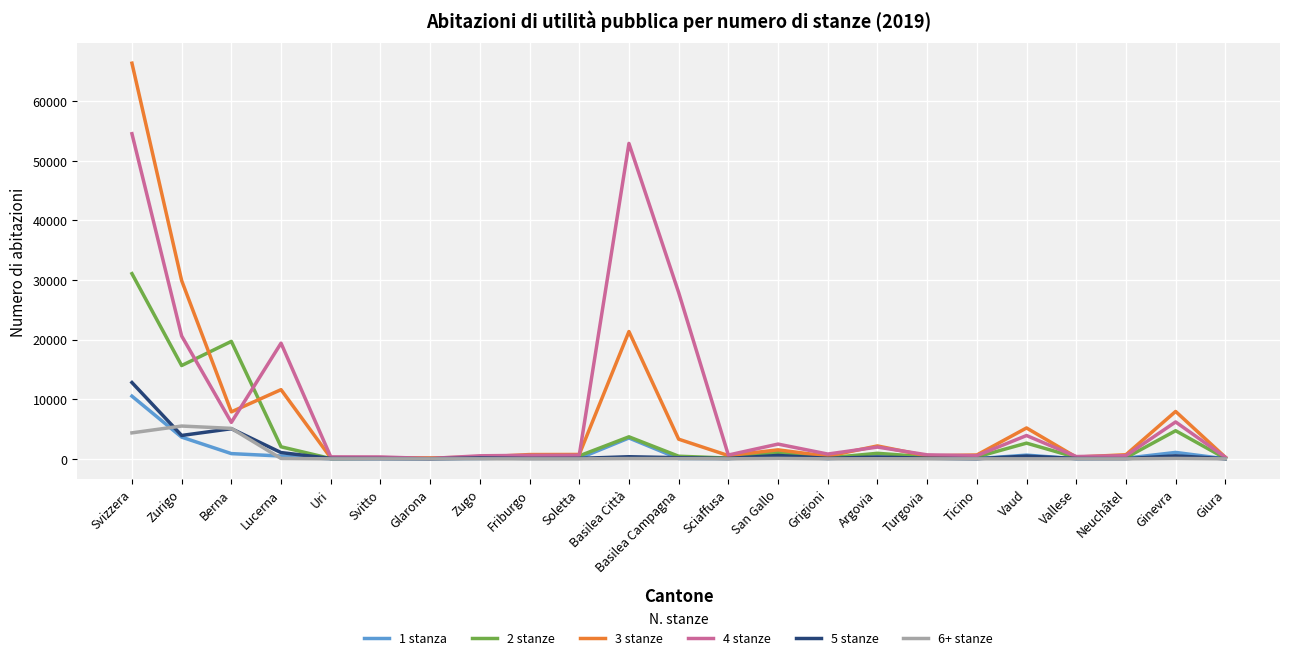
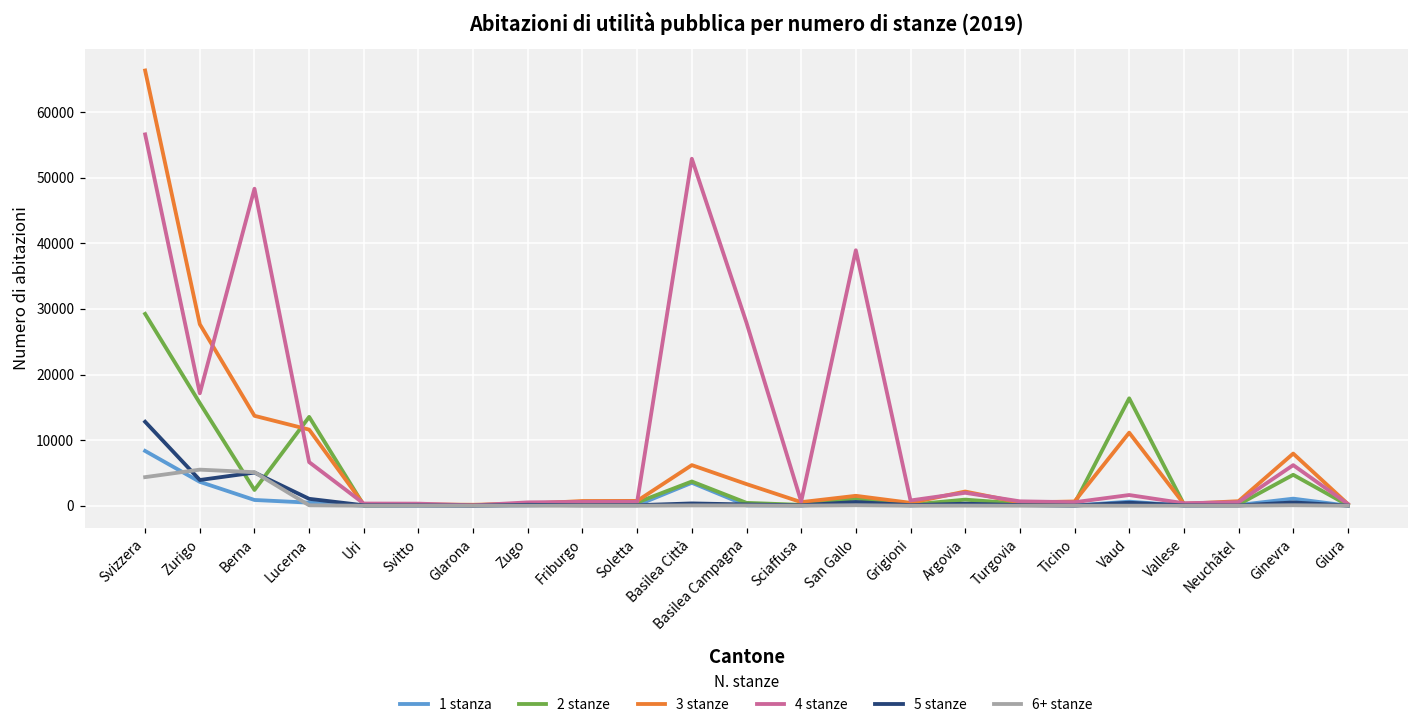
1 stanza, Svizzera: 11000 -> 8000
2 stanze, Svizzera: 31000 -> 29000
4 stanze, Svizzera: 55000 -> 57000
3 stanze, Zurigo: 30000 -> 28000
4 stanze, Zurigo: 21000 -> 17000
2 stanze, Berna: 20000 -> 2000
3 stanze, Berna: 8000 -> 14000
4 stanze, Berna: 6000 -> 48000
2 stanze, Lucerna: 2000 -> 14000
4 stanze, Lucerna: 19000 -> 7000
3 stanze, Basilea Città: 21000 -> 6000
4 stanze, San Gallo: 2000 -> 39000
2 stanze, Vaud: 3000 -> 16000
3 stanze, Vaud: 5000 -> 11000
4 stanze, Vaud: 4000 -> 2000
